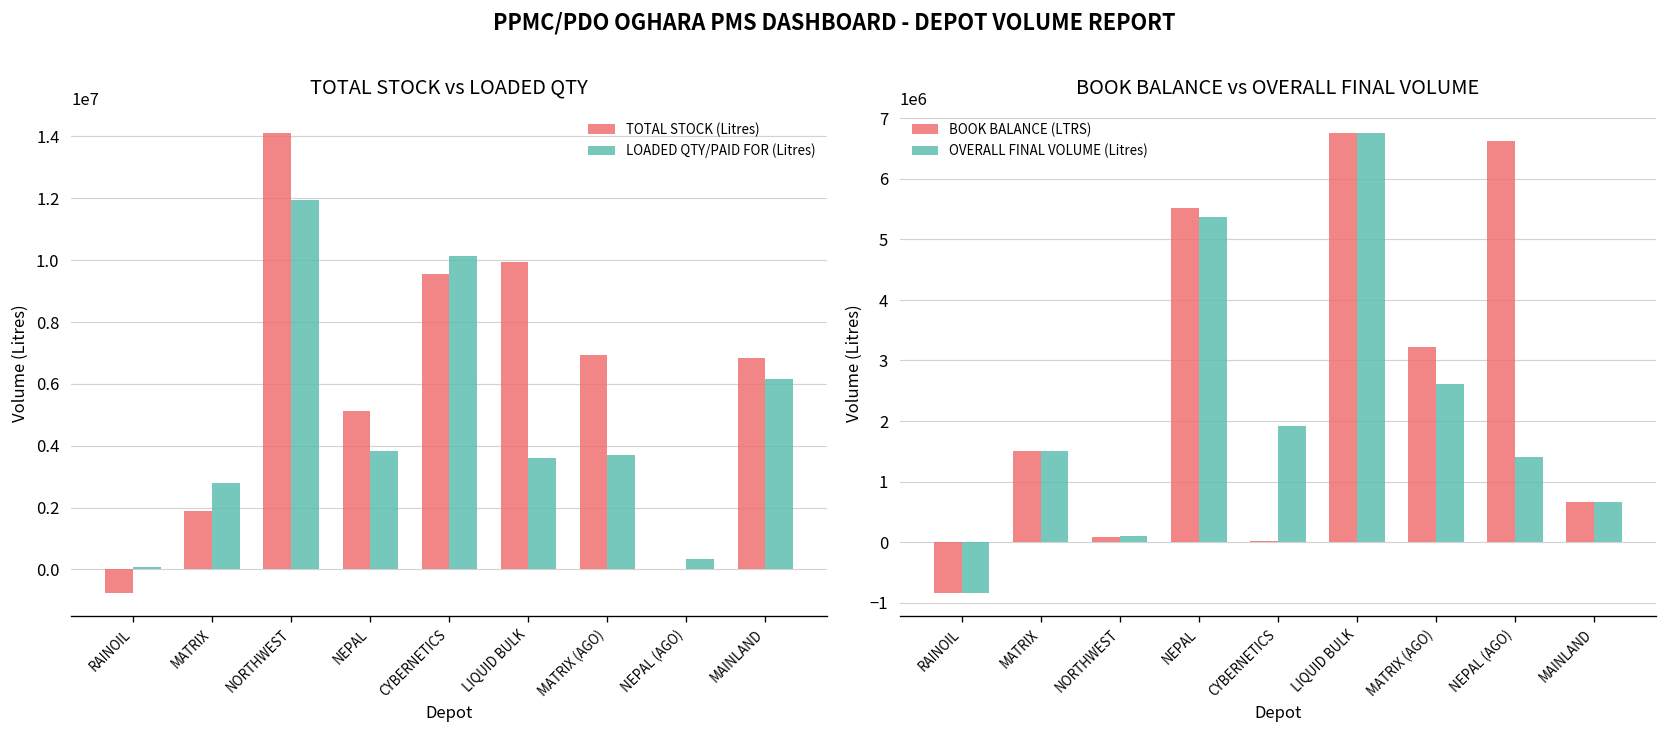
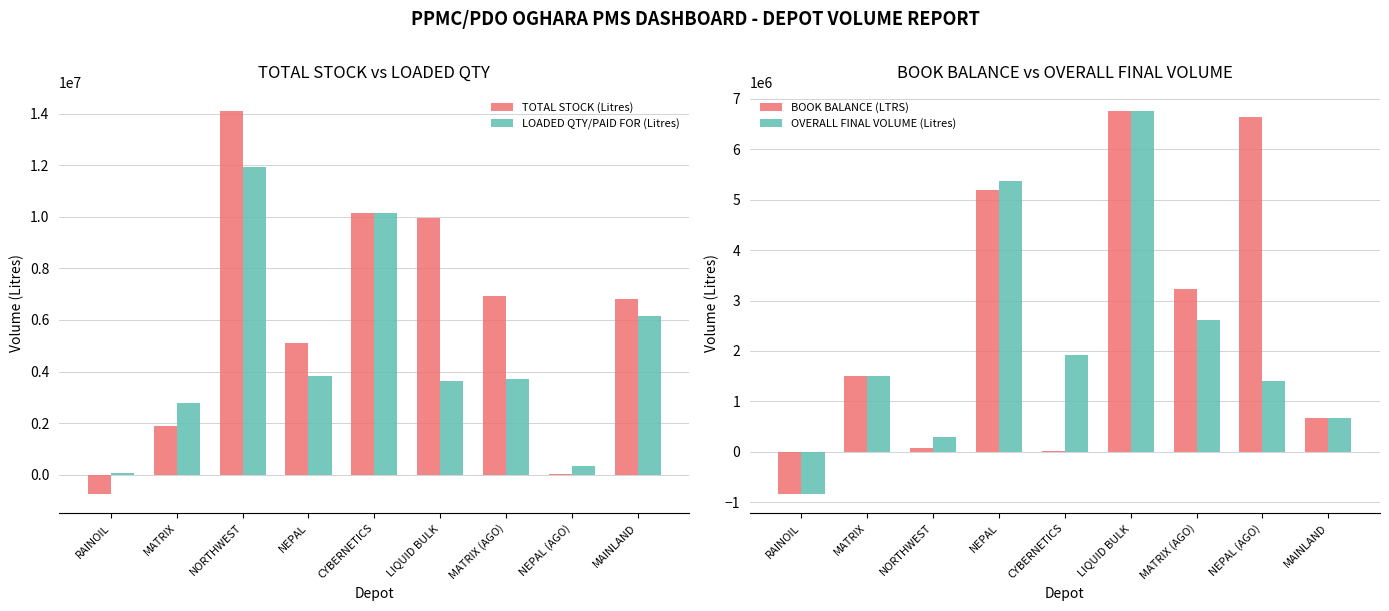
TOTAL STOCK vs LOADED QTY, TOTAL STOCK (Litres), CYBERNETICS: 9500000 -> 10200000
BOOK BALANCE vs OVERALL FINAL VOLUME, OVERALL FINAL VOLUME (Litres), NORTHWEST: 100000 -> 300000
BOOK BALANCE vs OVERALL FINAL VOLUME, BOOK BALANCE (LTRS), NEPAL: 5500000 -> 5200000
